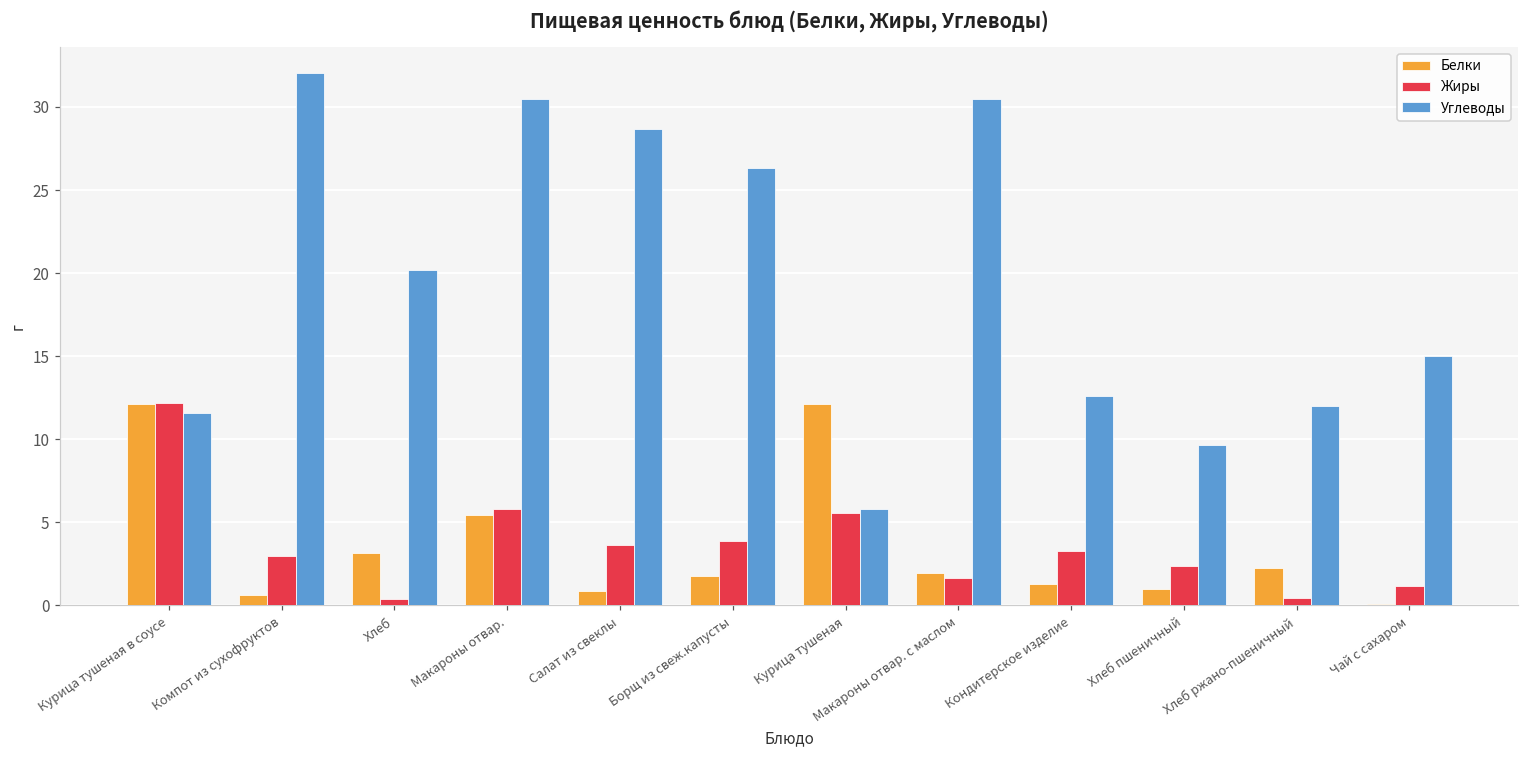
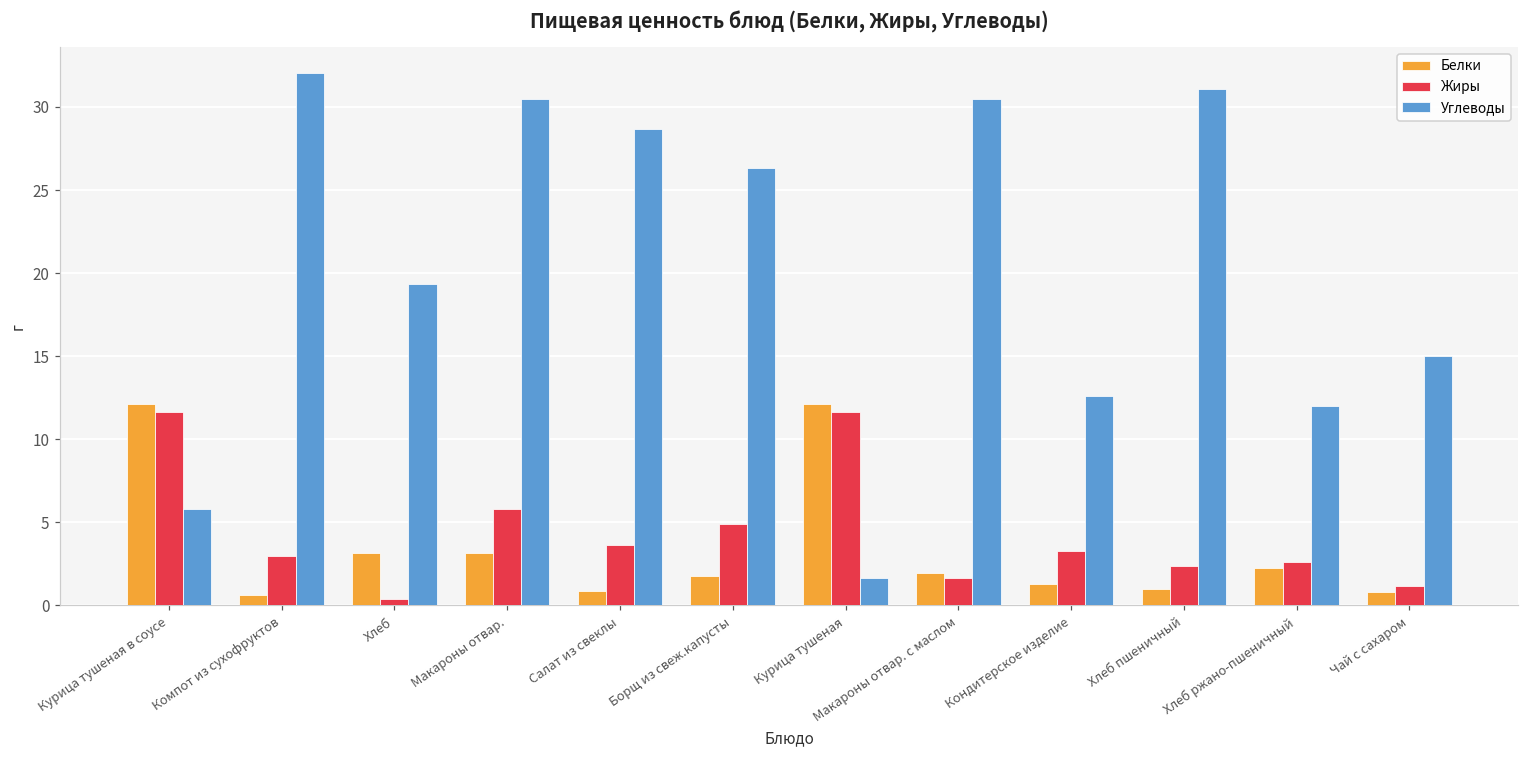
Жиры, Курица тушеная в соусе: 12.2 -> 11.7
Углеводы, Курица тушеная в соусе: 11.6 -> 5.8
Углеводы, Хлеб: 20.2 -> 19.3
Белки, Макароны отвар.: 5.5 -> 3.1
Жиры, Борщ из свеж.капусты: 3.9 -> 4.9
Жиры, Курица тушеная: 5.6 -> 11.7
Углеводы, Курица тушеная: 5.8 -> 1.6
Углеводы, Хлеб пшеничный: 9.7 -> 31.1
Жиры, Хлеб ржано-пшеничный: 0.4 -> 2.6
Белки, Чай с сахаром: 0.1 -> 0.8
